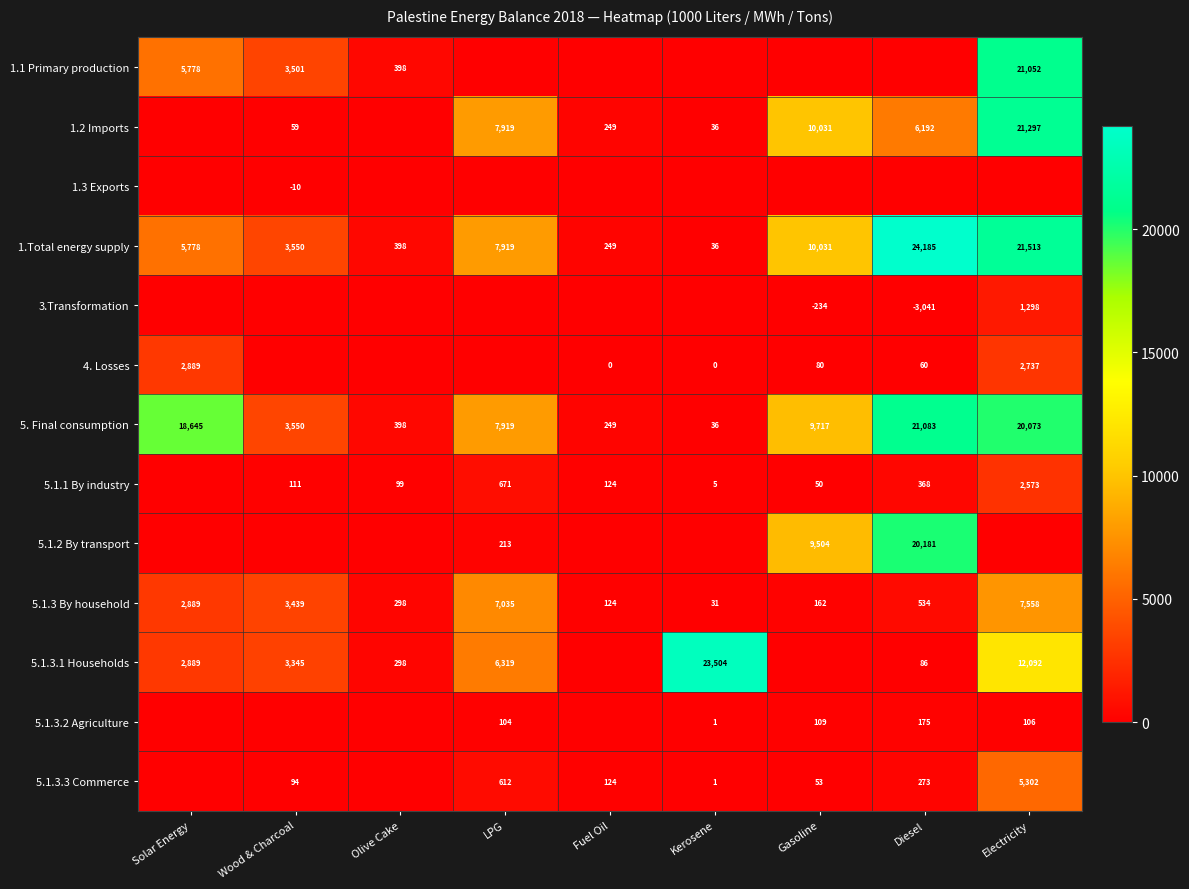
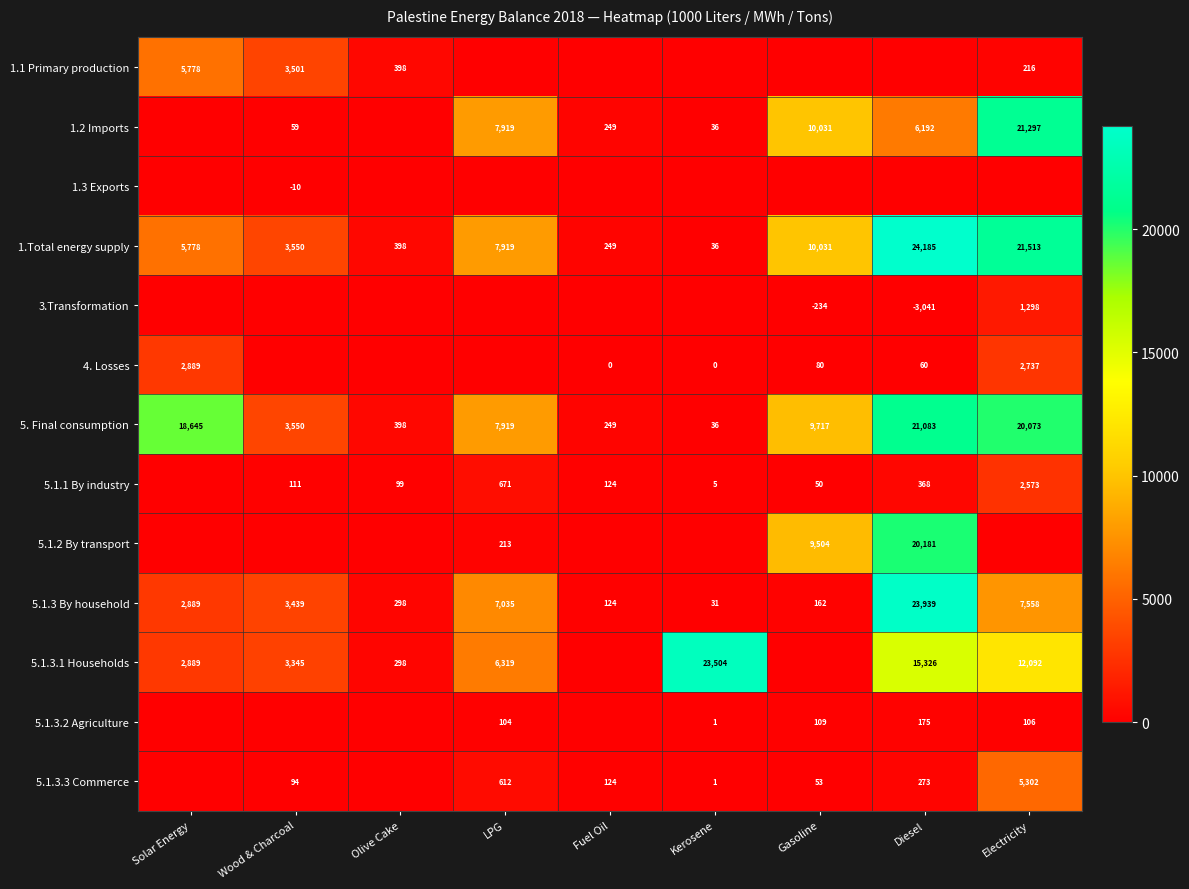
1.1 Primary production, Electricity: 21,052 -> 216
5.1.3 By household, Diesel: 534 -> 23,939
5.1.3.1 Households, Diesel: 86 -> 15,326
